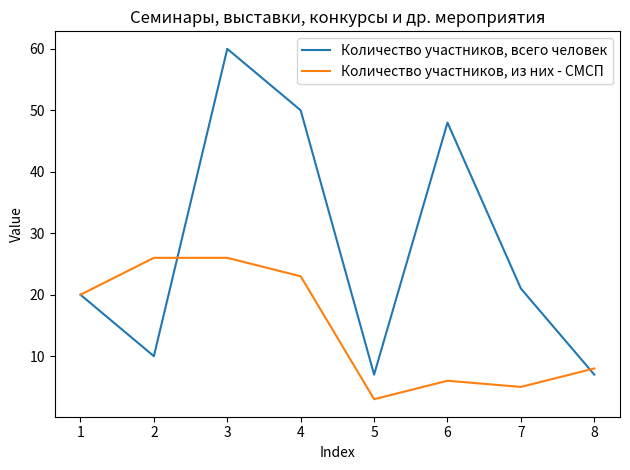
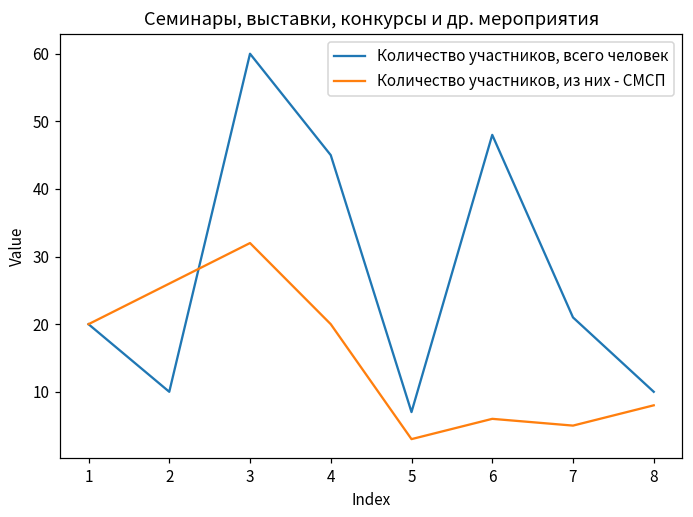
Количество участников, из них - СМСП, 3: 26 -> 32
Количество участников, всего человек, 4: 50 -> 45
Количество участников, из них - СМСП, 4: 23 -> 20
Количество участников, всего человек, 8: 7 -> 10
